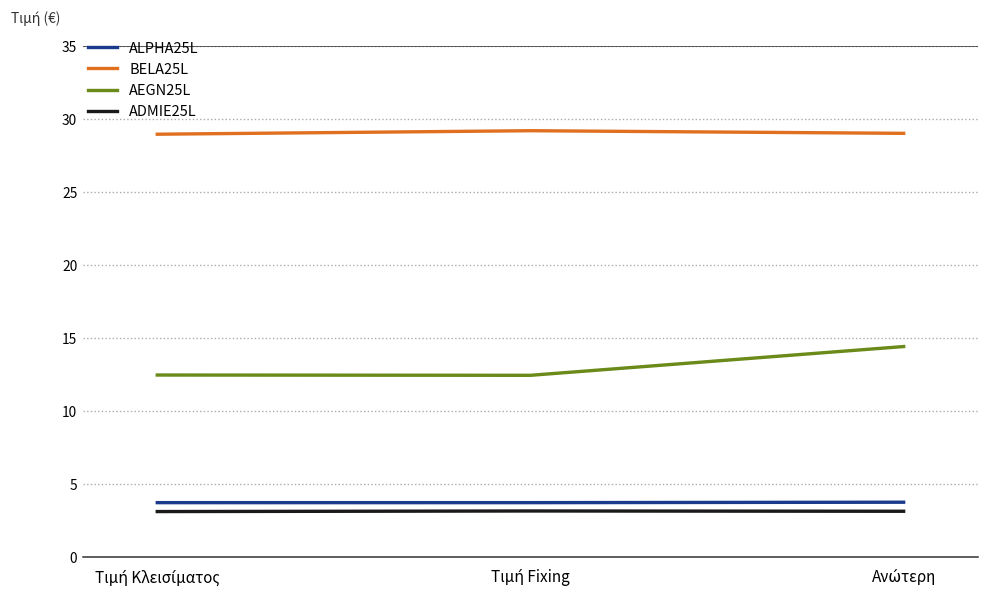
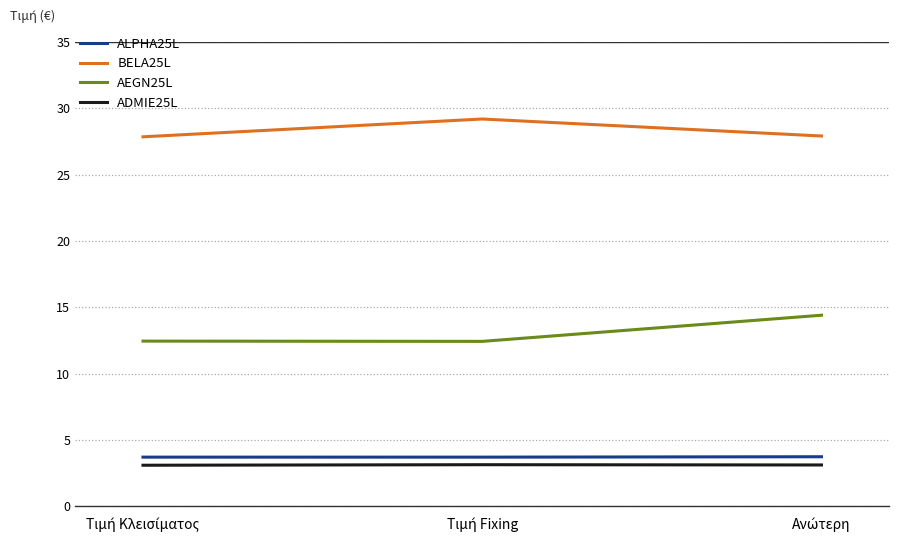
BELA25L, Τιμή Κλεισίματος: 28.9 -> 27.8
BELA25L, Ανώτερη: 29.0 -> 27.9
